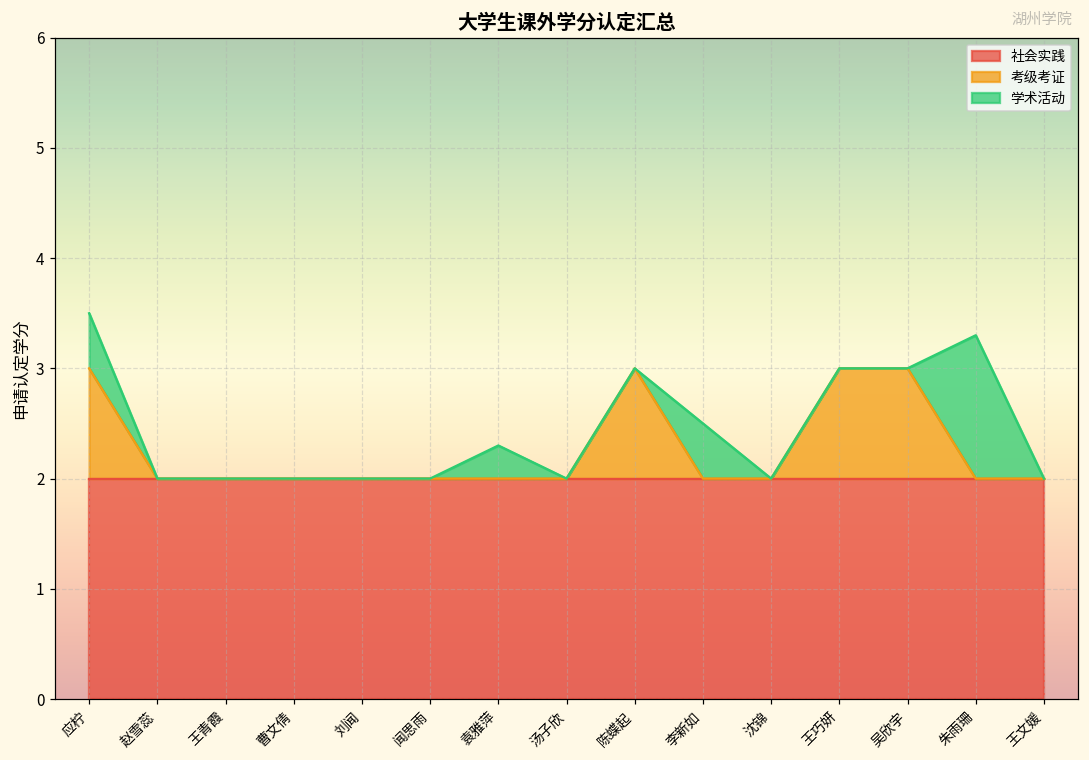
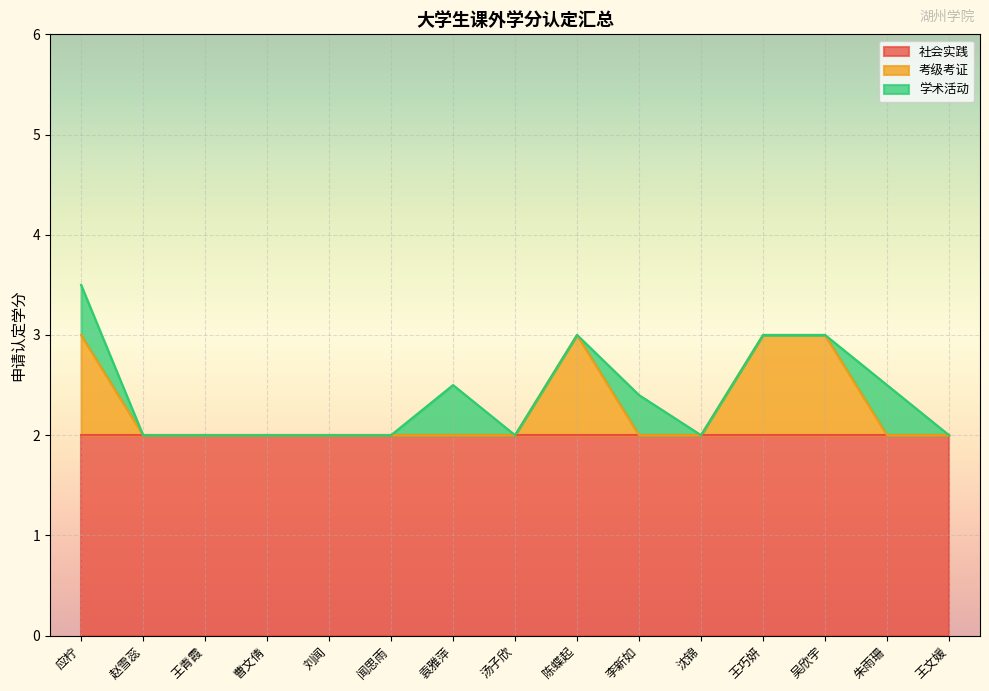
学术活动, 袁雅萍: 0.3 -> 0.5
学术活动, 李新如: 0.5 -> 0.4
学术活动, 朱雨珊: 1.3 -> 0.5
